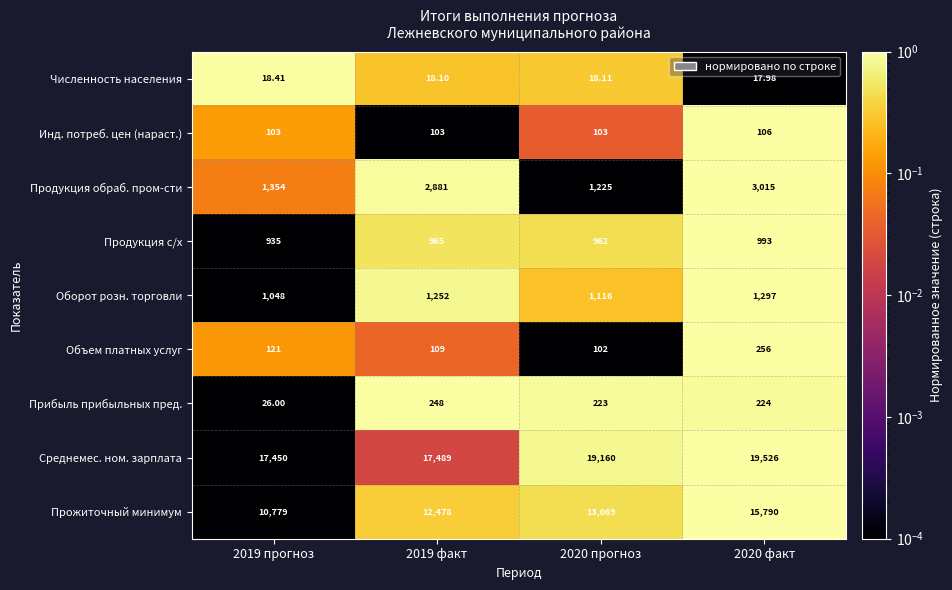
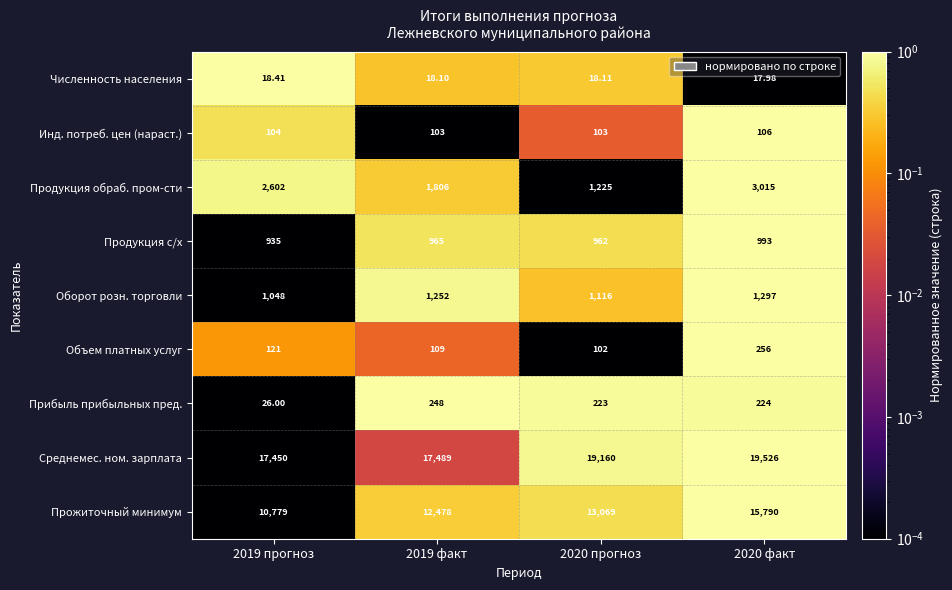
Инд. потреб. цен (нараст.), 2019 прогноз: 103 -> 104
Продукция обраб. пром-сти, 2019 прогноз: 1,354 -> 2,602
Продукция обраб. пром-сти, 2019 факт: 2,881 -> 1,806
